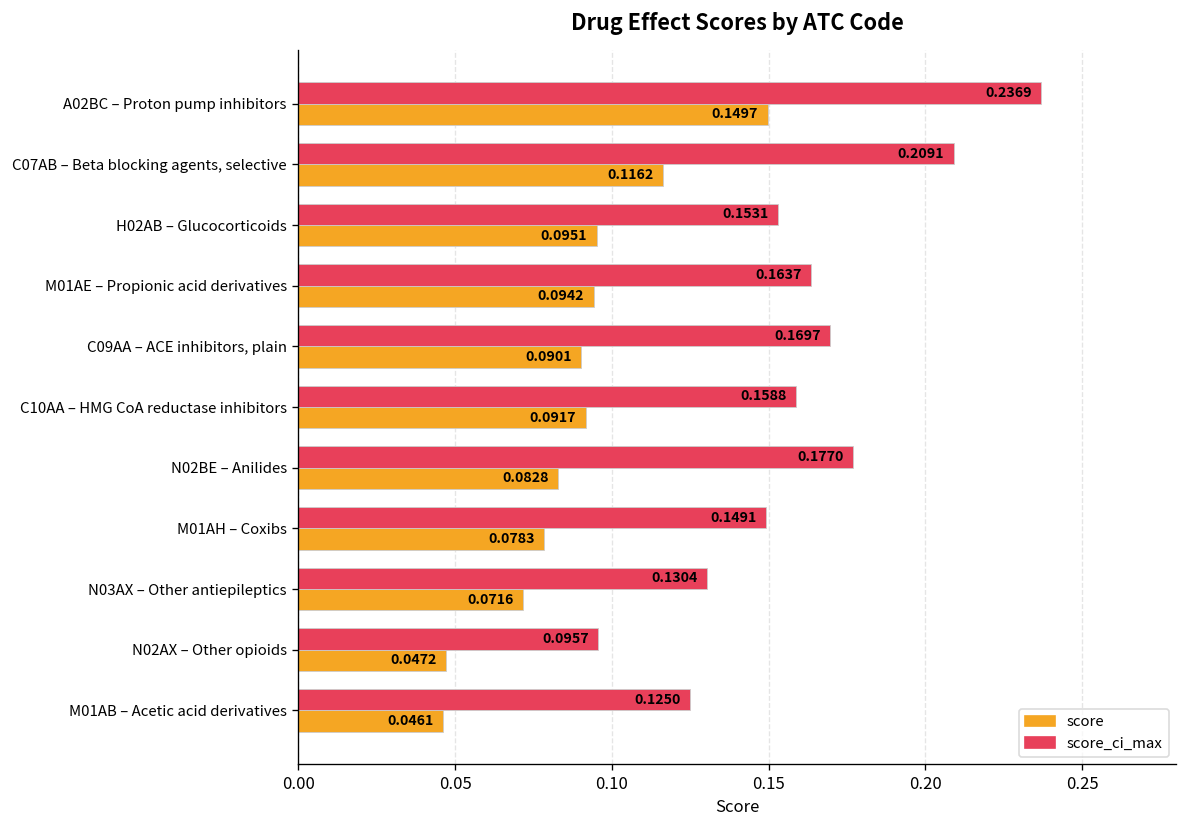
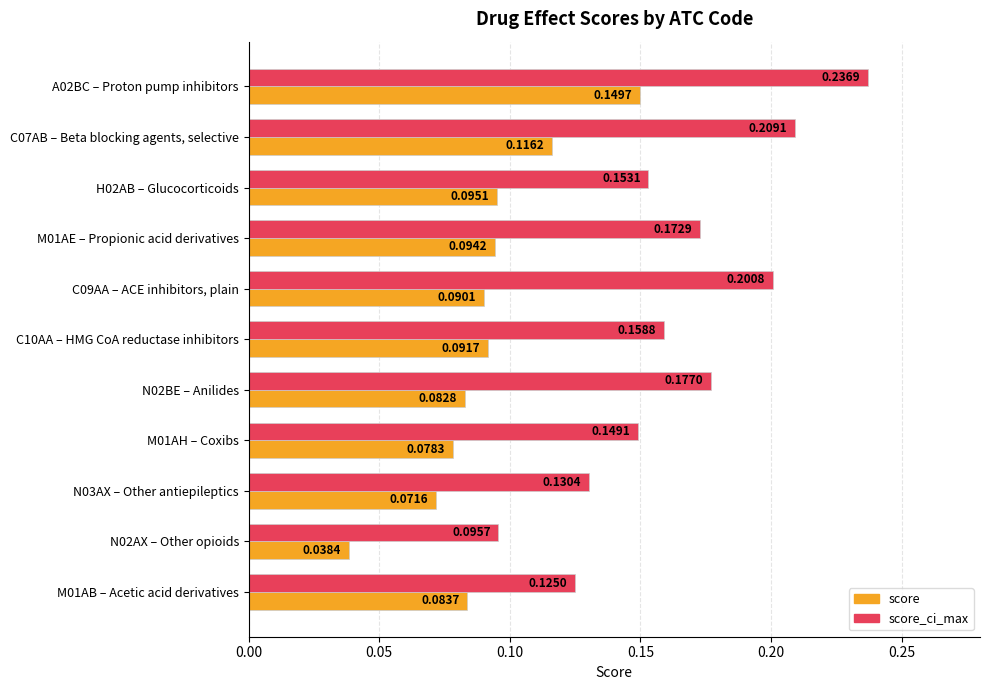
score_ci_max, M01AE – Propionic acid derivatives: 0.1637 -> 0.1729
score_ci_max, C09AA – ACE inhibitors, plain: 0.1697 -> 0.2008
score, N02AX – Other opioids: 0.0472 -> 0.0384
score, M01AB – Acetic acid derivatives: 0.0461 -> 0.0837
